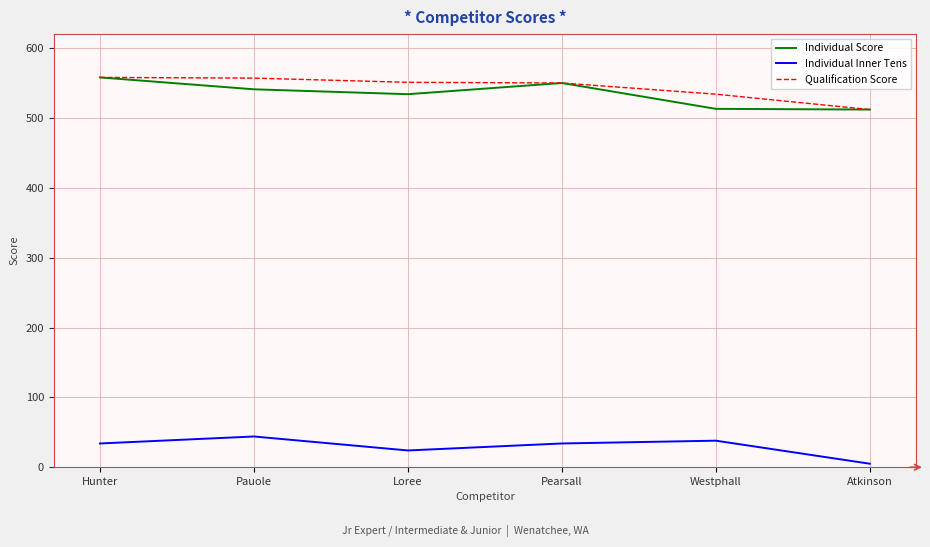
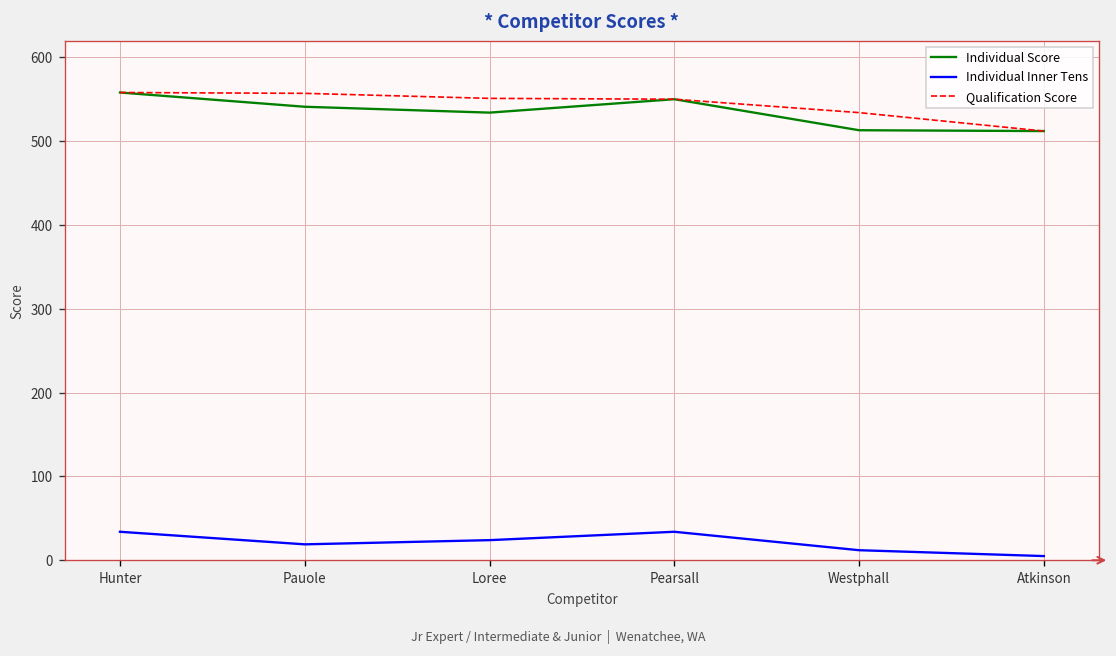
Individual Inner Tens, Pauole: 40 -> 20
Individual Inner Tens, Westphall: 40 -> 10
